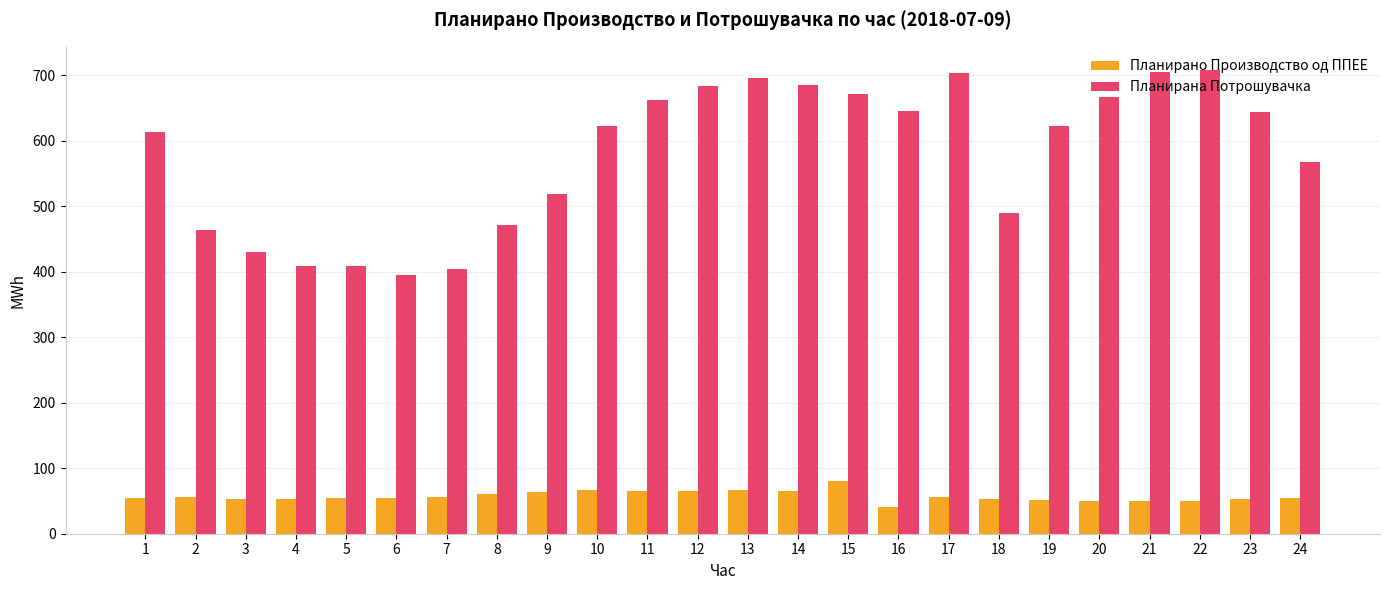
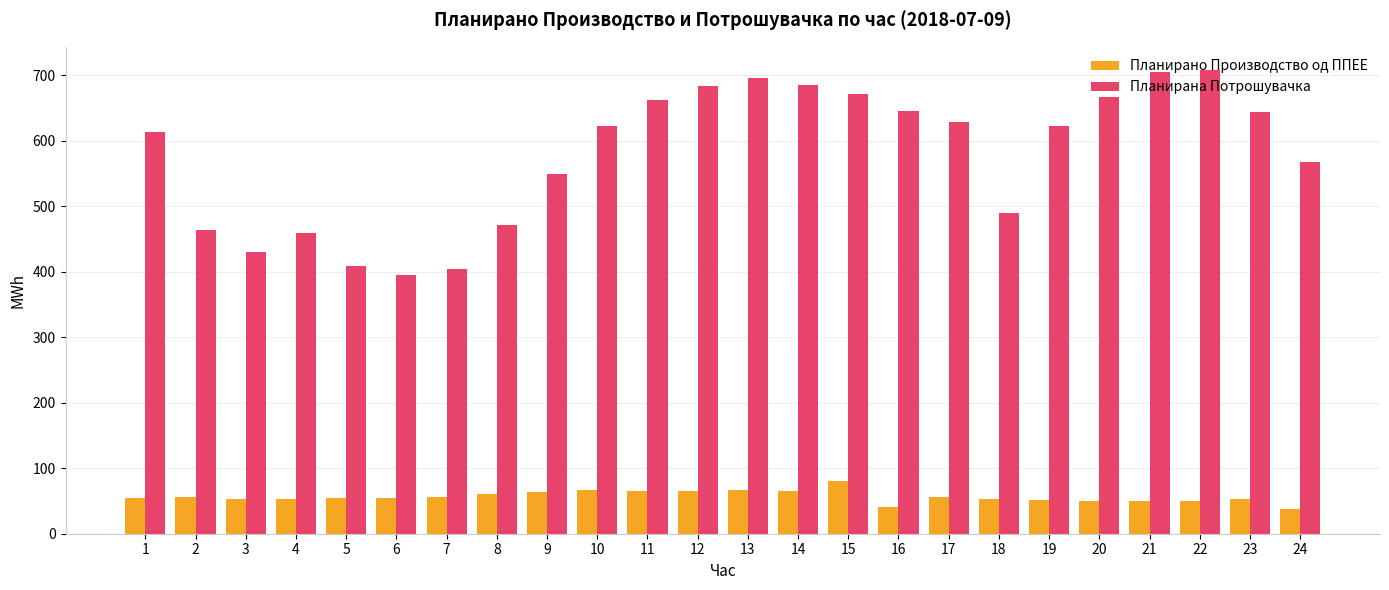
Планирана Потрошувачка, 4: 410 -> 460
Планирана Потрошувачка, 9: 520 -> 550
Планирана Потрошувачка, 17: 700 -> 630
Планирано Производство од ППЕЕ, 24: 50 -> 40
